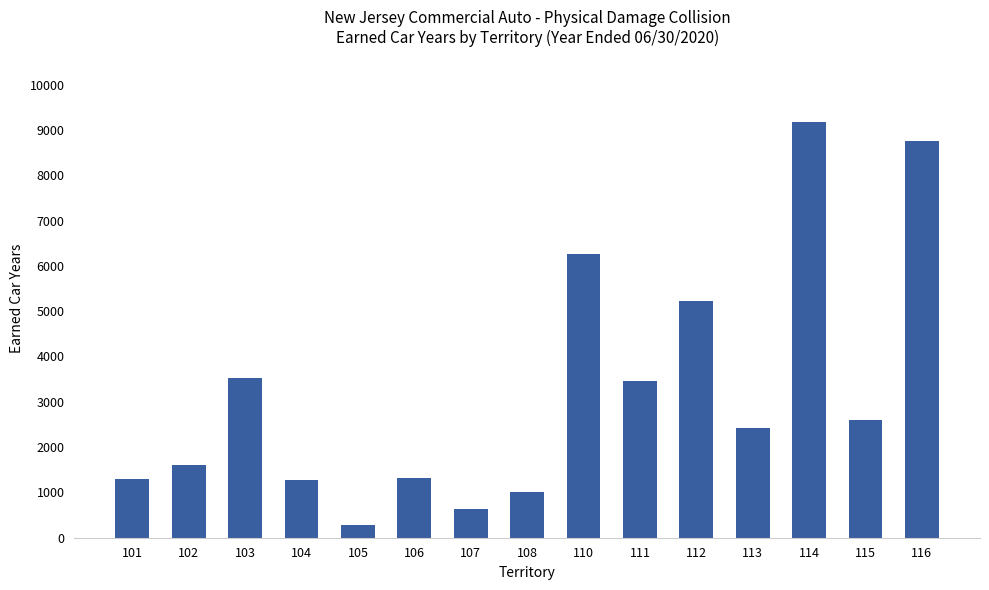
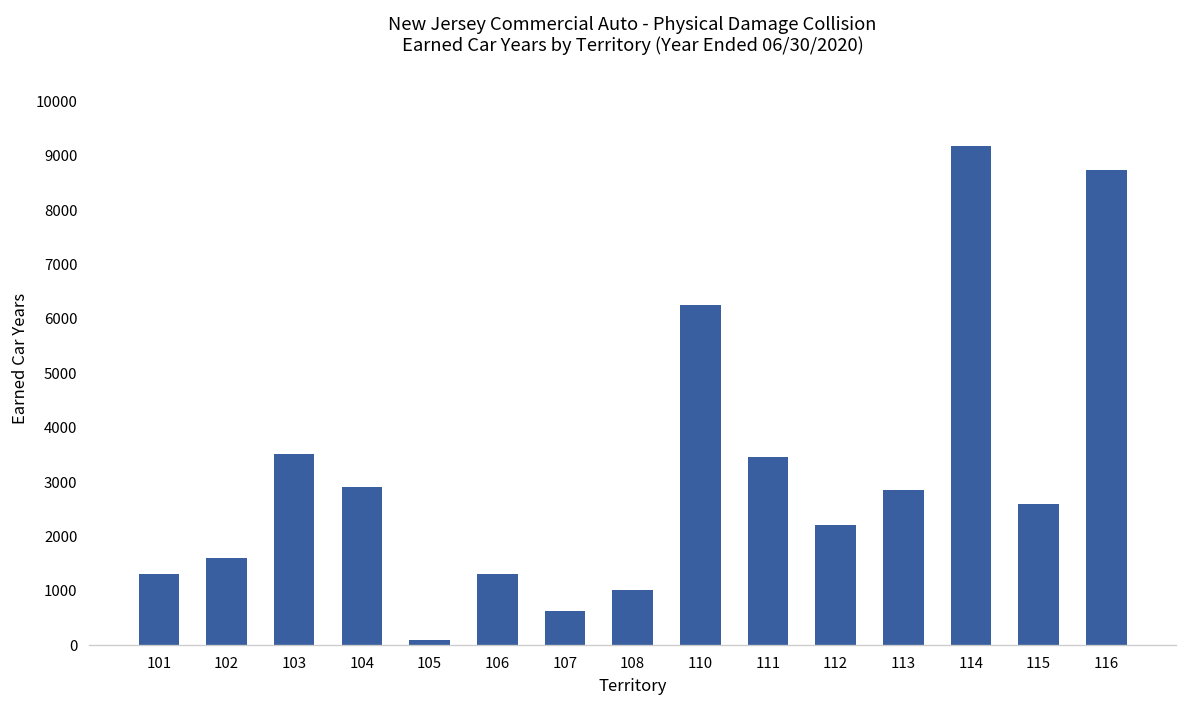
104: 1300 -> 2900
105: 300 -> 100
112: 5200 -> 2200
113: 2400 -> 2900
